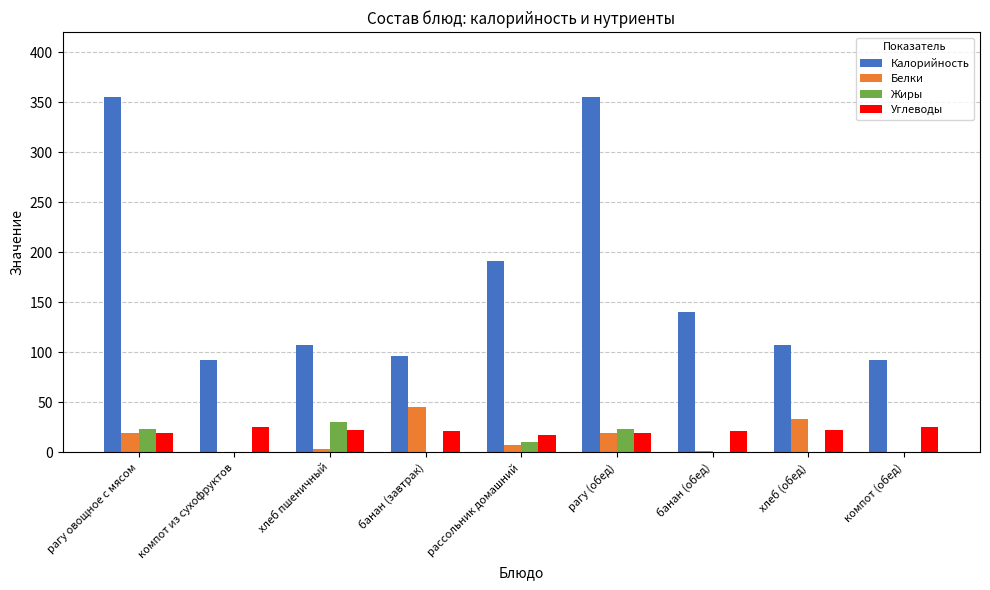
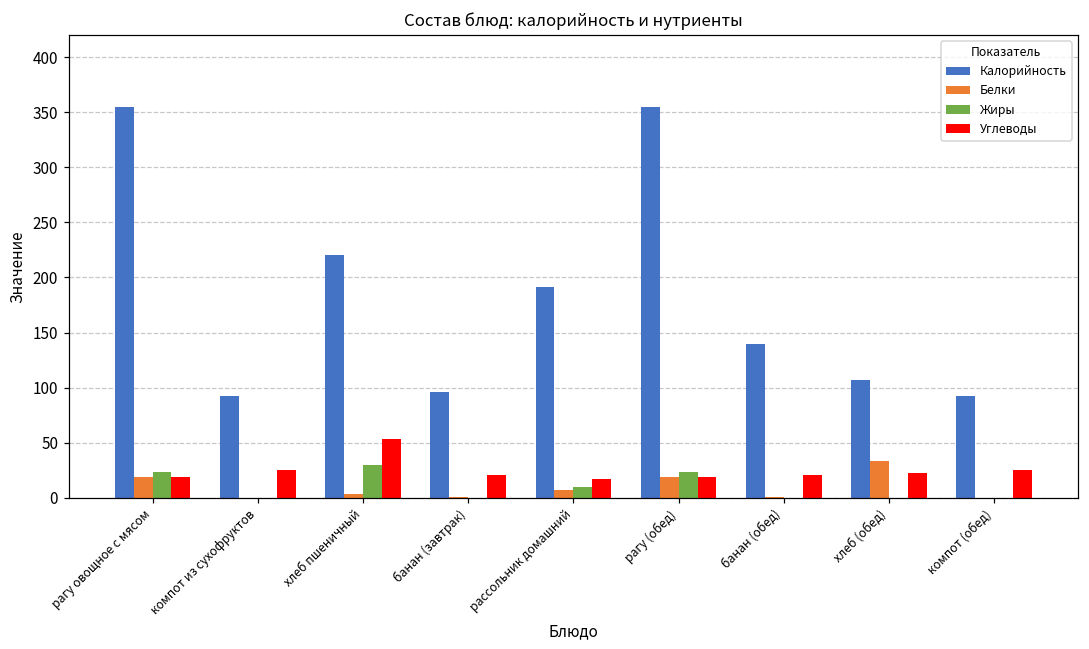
Калорийность, хлеб пшеничный: 107 -> 220
Углеводы, хлеб пшеничный: 22 -> 53
Белки, банан (завтрак): 45 -> 1
